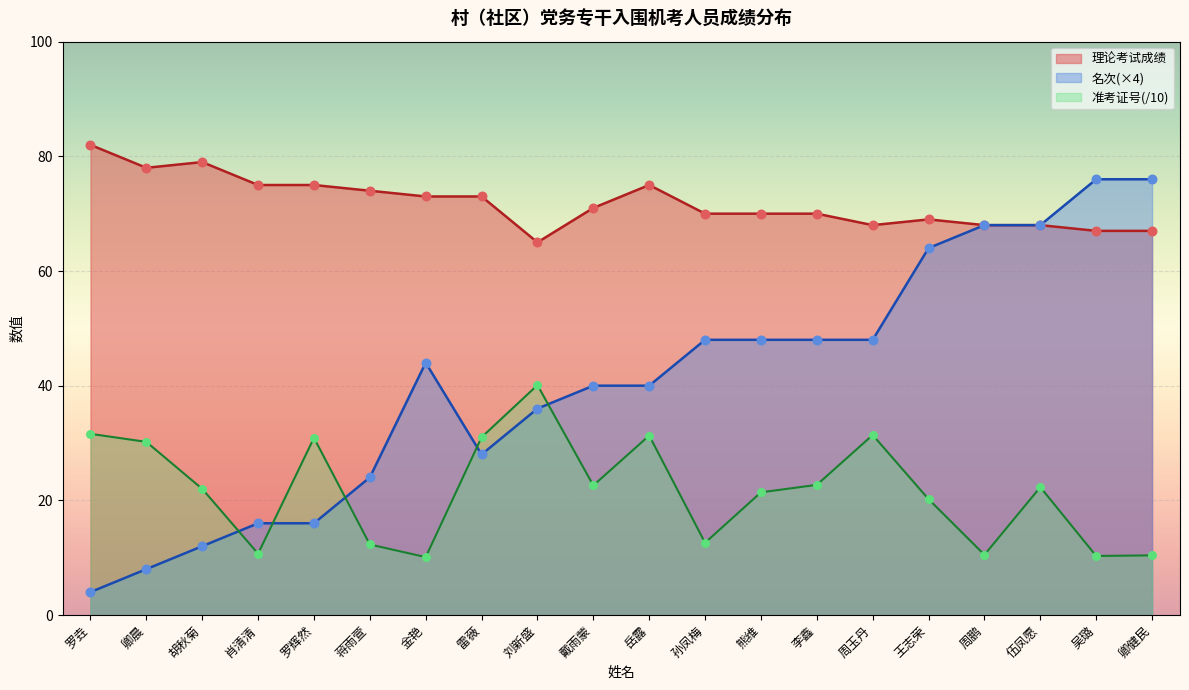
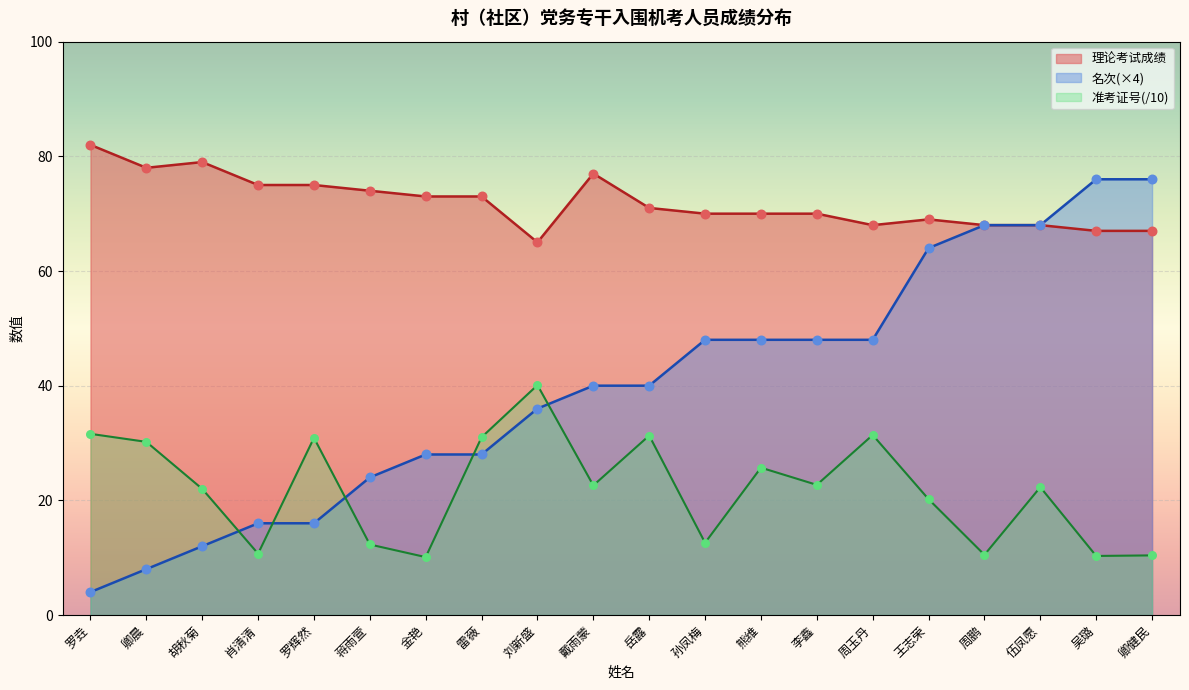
名次(×4), 金艳: 44 -> 28
理论考试成绩, 戴雨蒙: 71 -> 77
理论考试成绩, 岳露: 75 -> 71
准考证号(/10), 熊维: 21 -> 26
